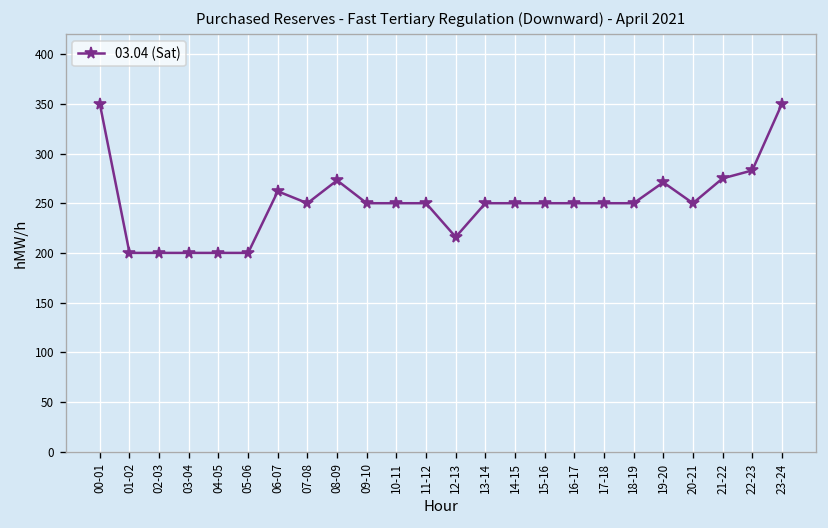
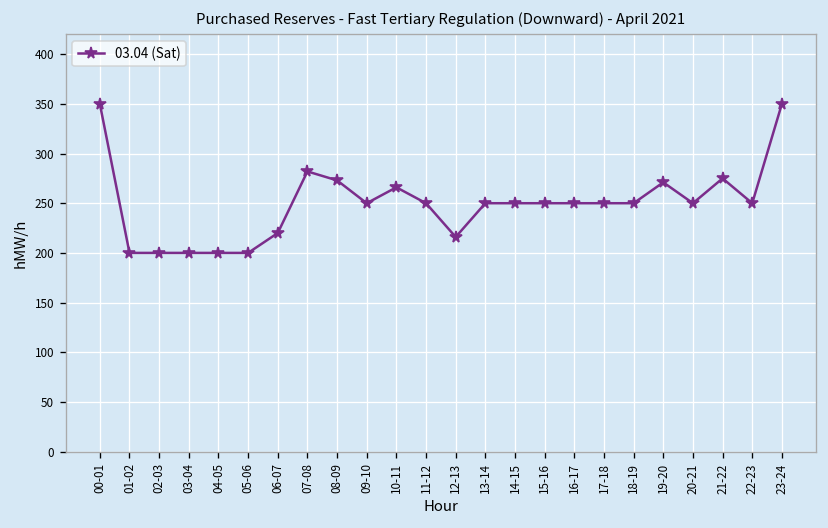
06-07: 260 -> 220
07-08: 250 -> 280
10-11: 250 -> 270
22-23: 280 -> 250
